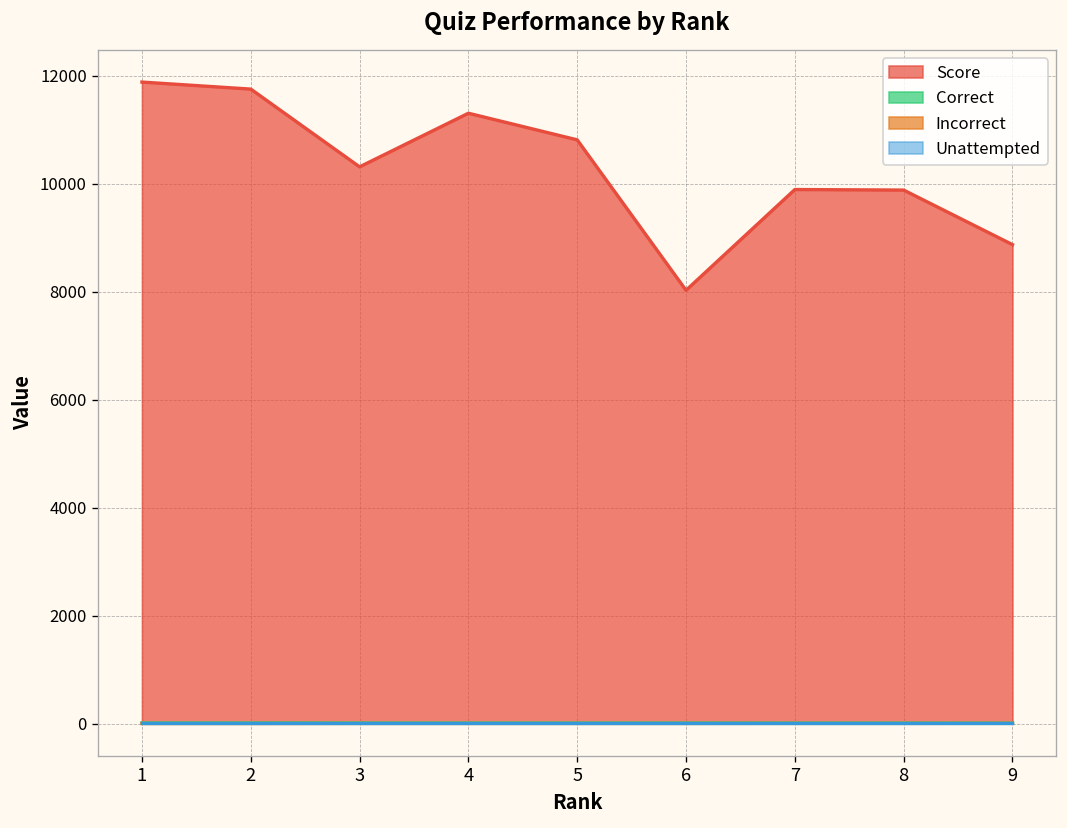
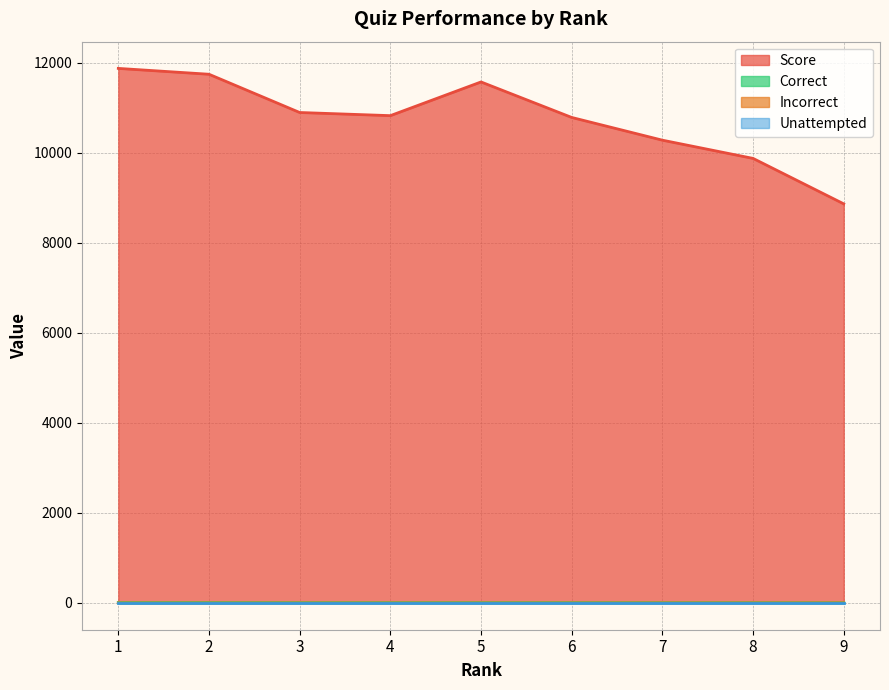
Score, 3: 10300 -> 10900
Score, 4: 11300 -> 10800
Score, 5: 10800 -> 11600
Score, 6: 8000 -> 10800
Score, 7: 9900 -> 10300
